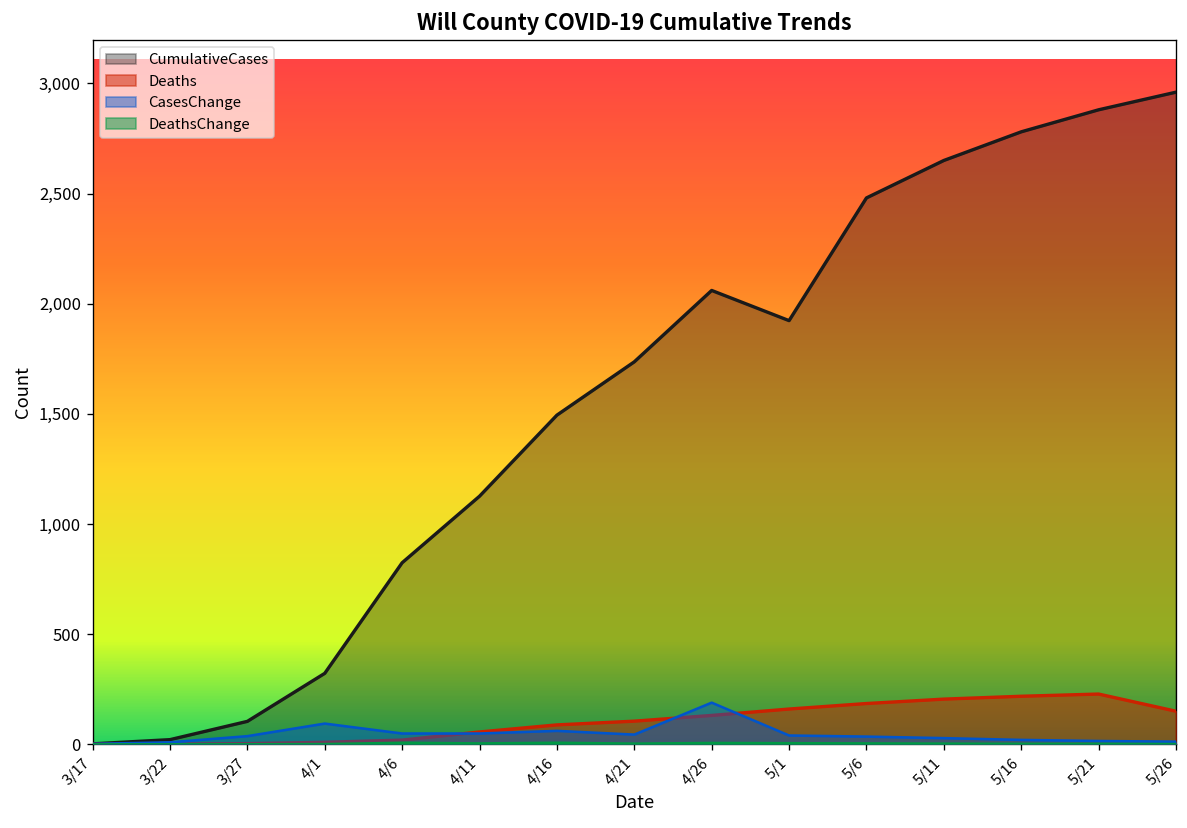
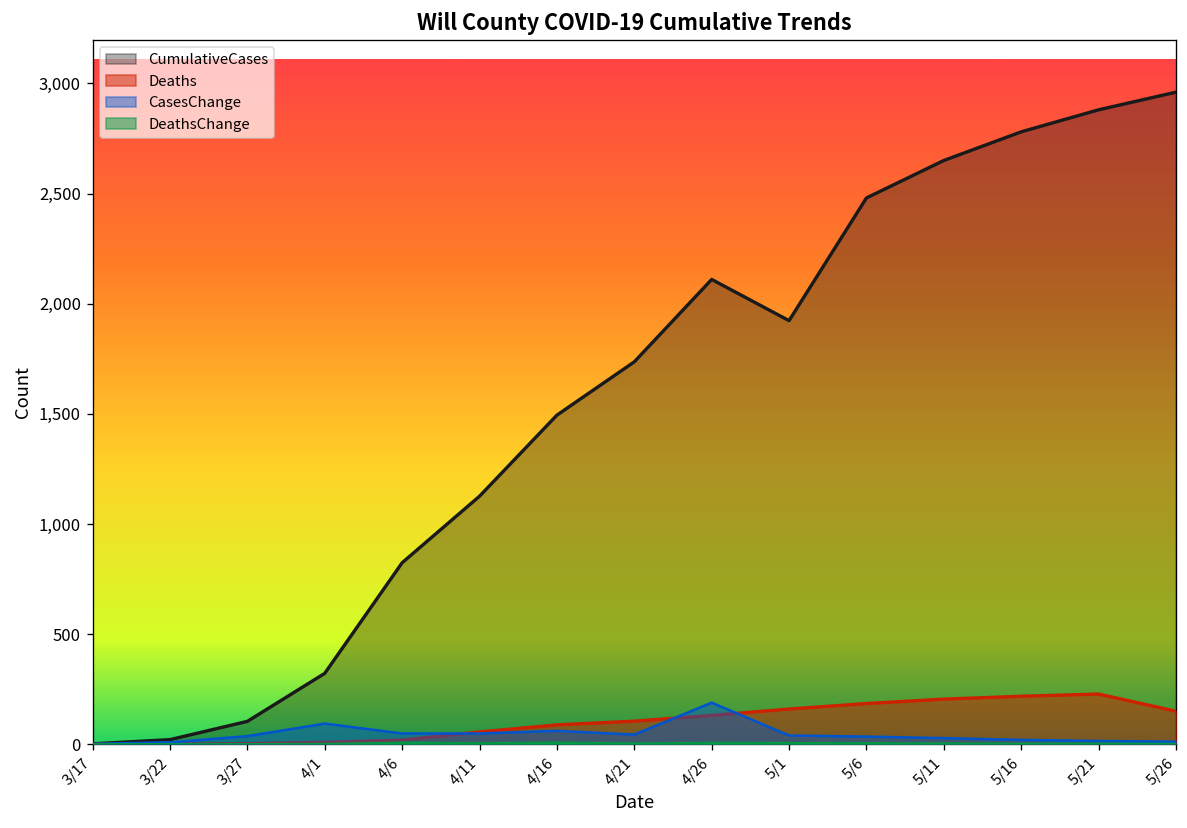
CumulativeCases, 4/26: 2,060 -> 2,110
